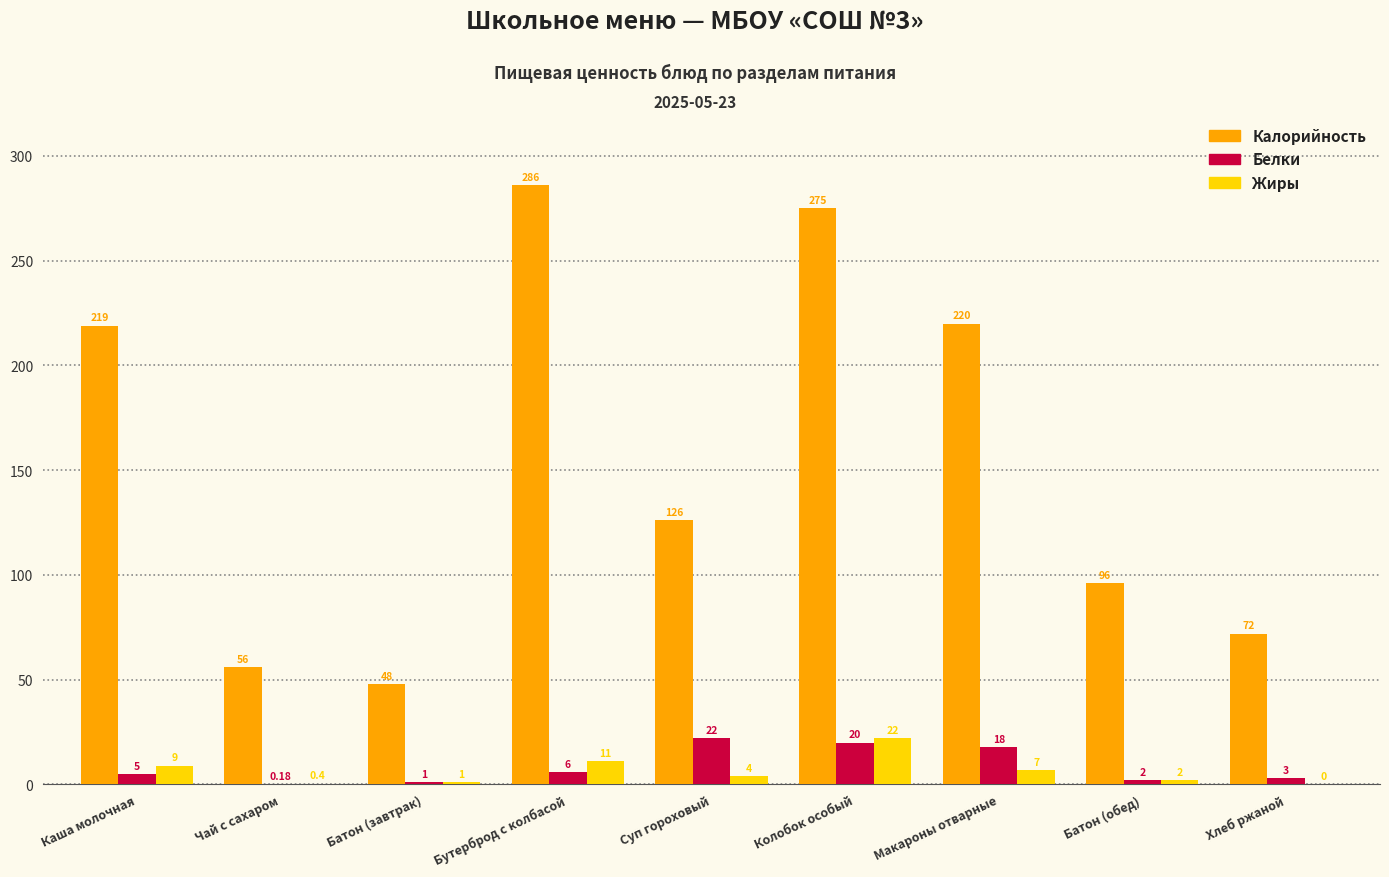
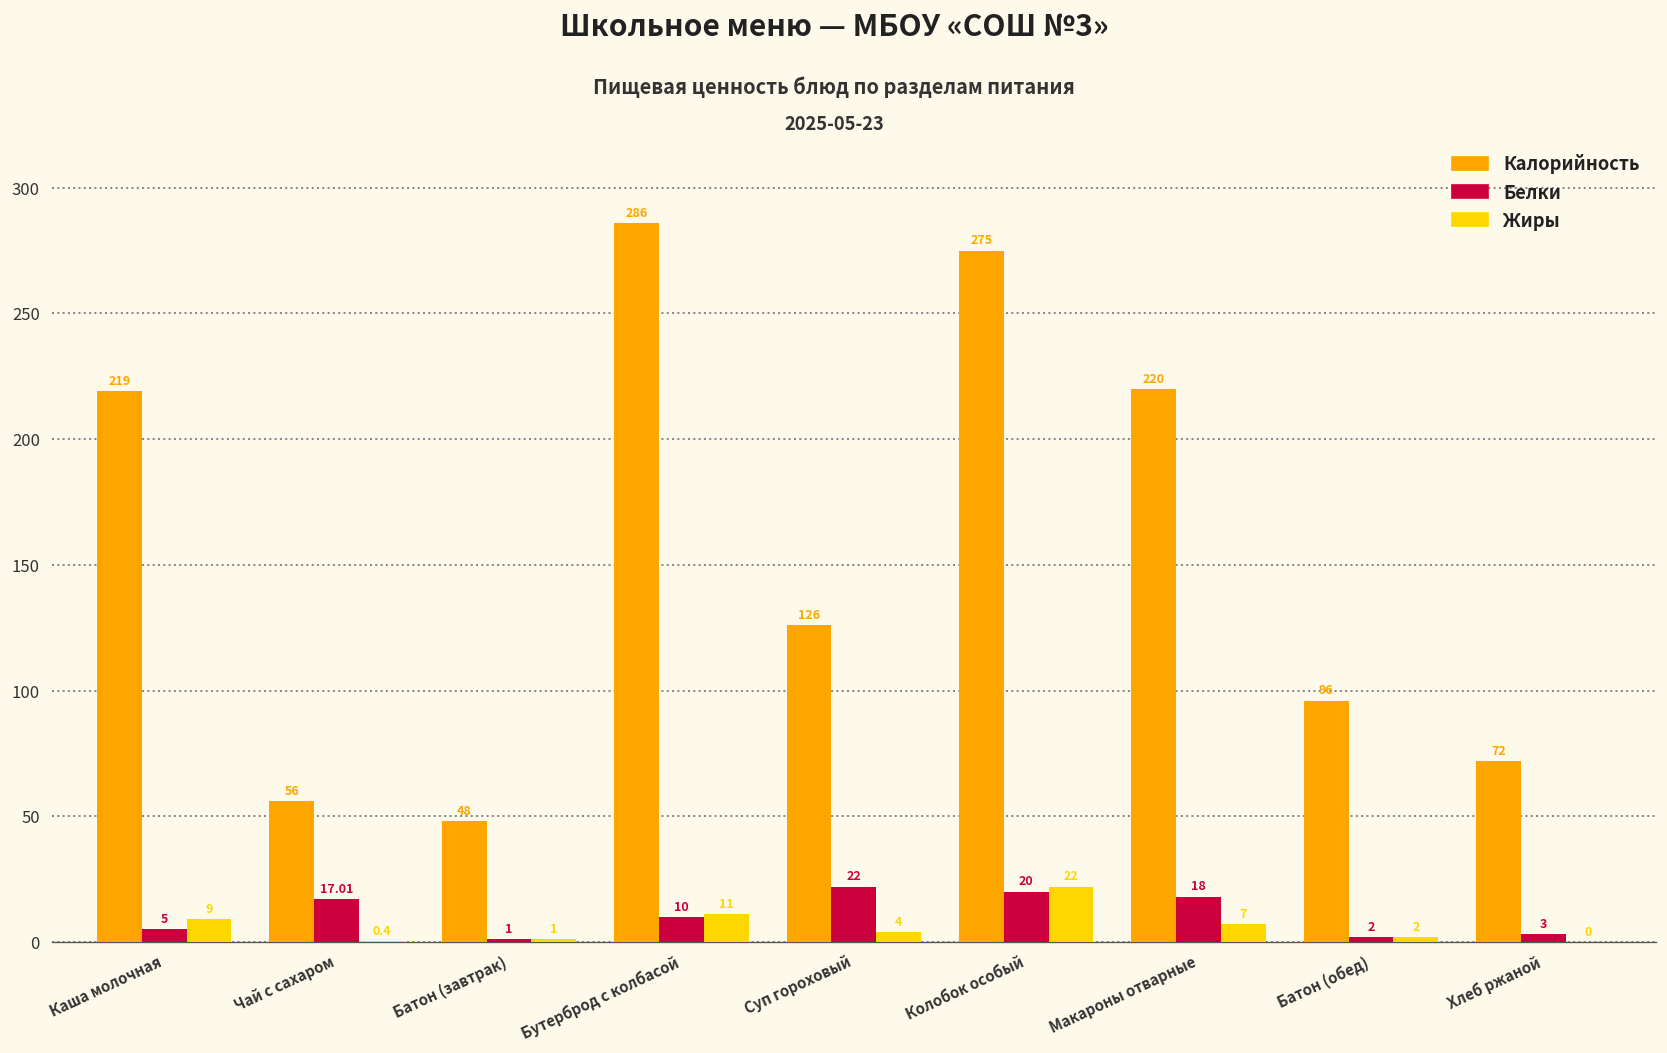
Белки, Чай с сахаром: 0.18 -> 17.01
Белки, Бутерброд с колбасой: 6 -> 10
